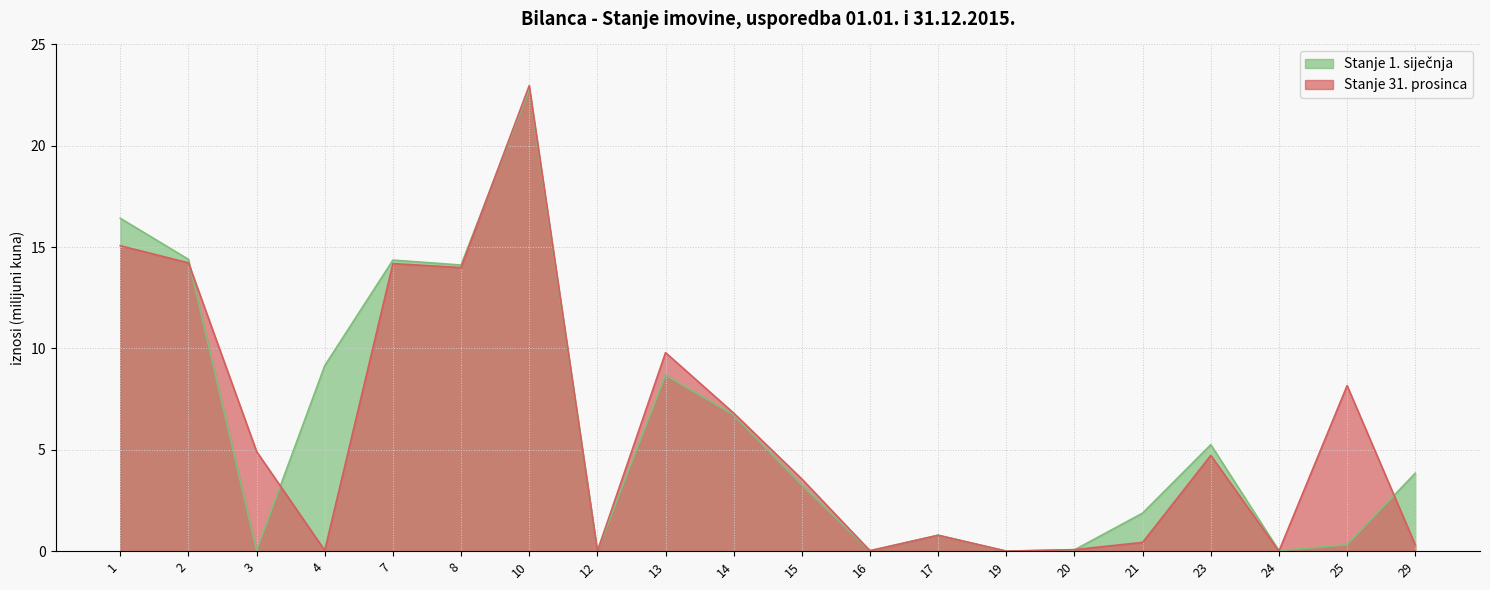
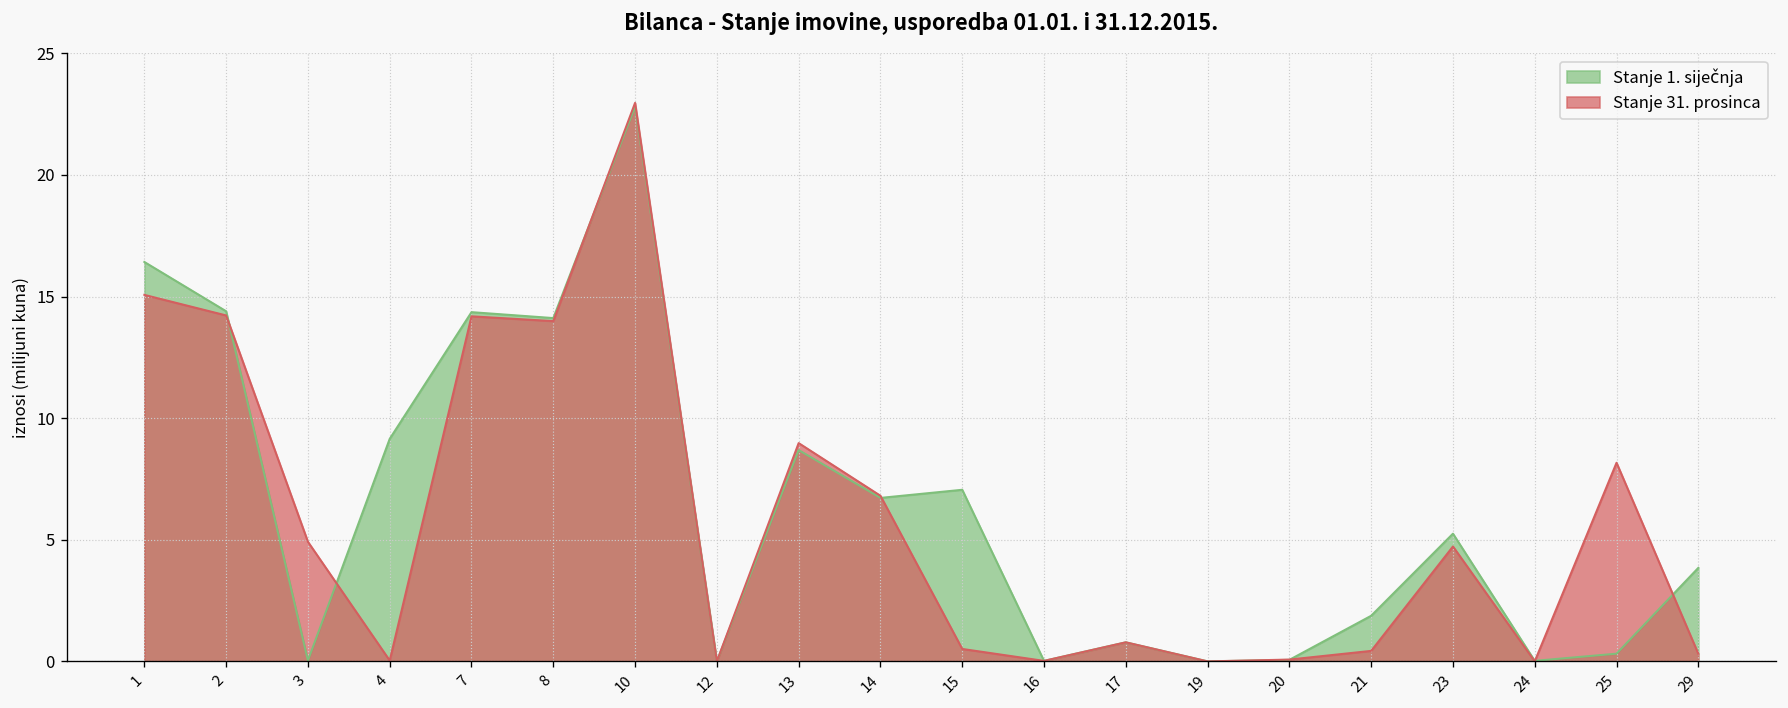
Stanje 31. prosinca, 13: 9.8 -> 9.0
Stanje 1. siječnja, 15: 3.3 -> 7.1
Stanje 31. prosinca, 15: 3.6 -> 0.5
